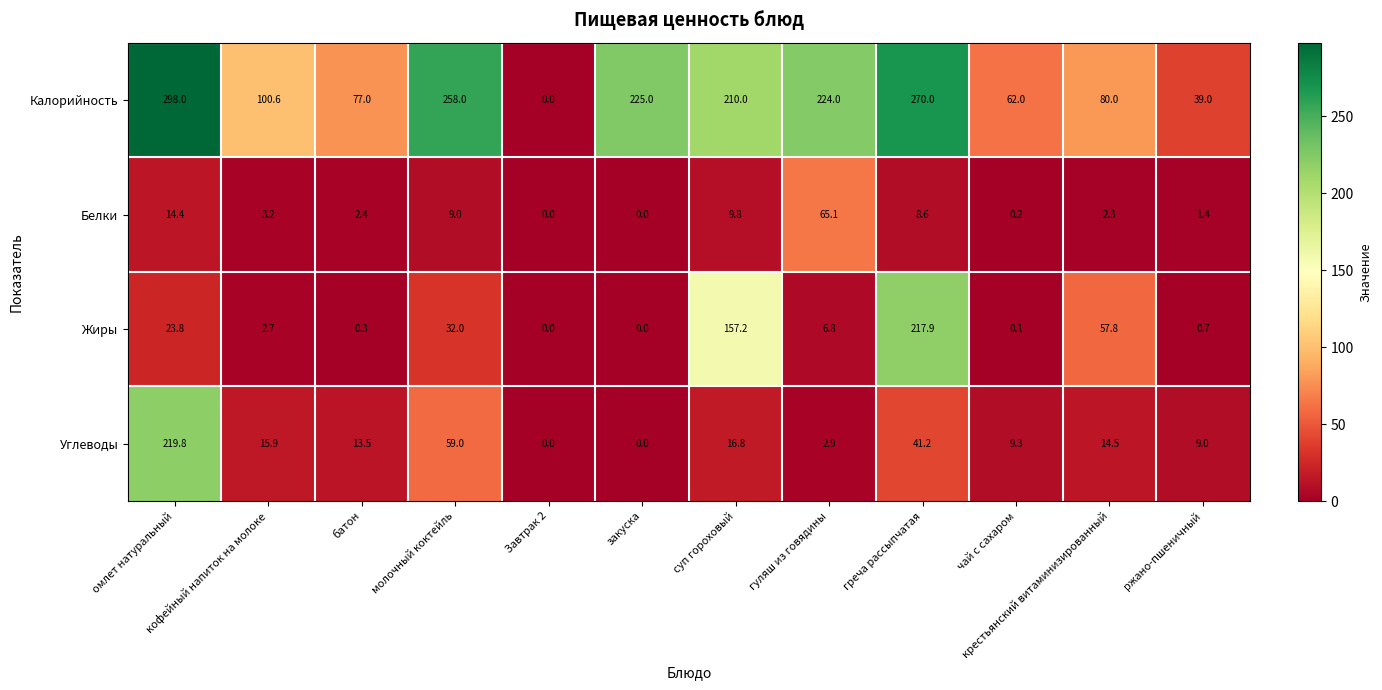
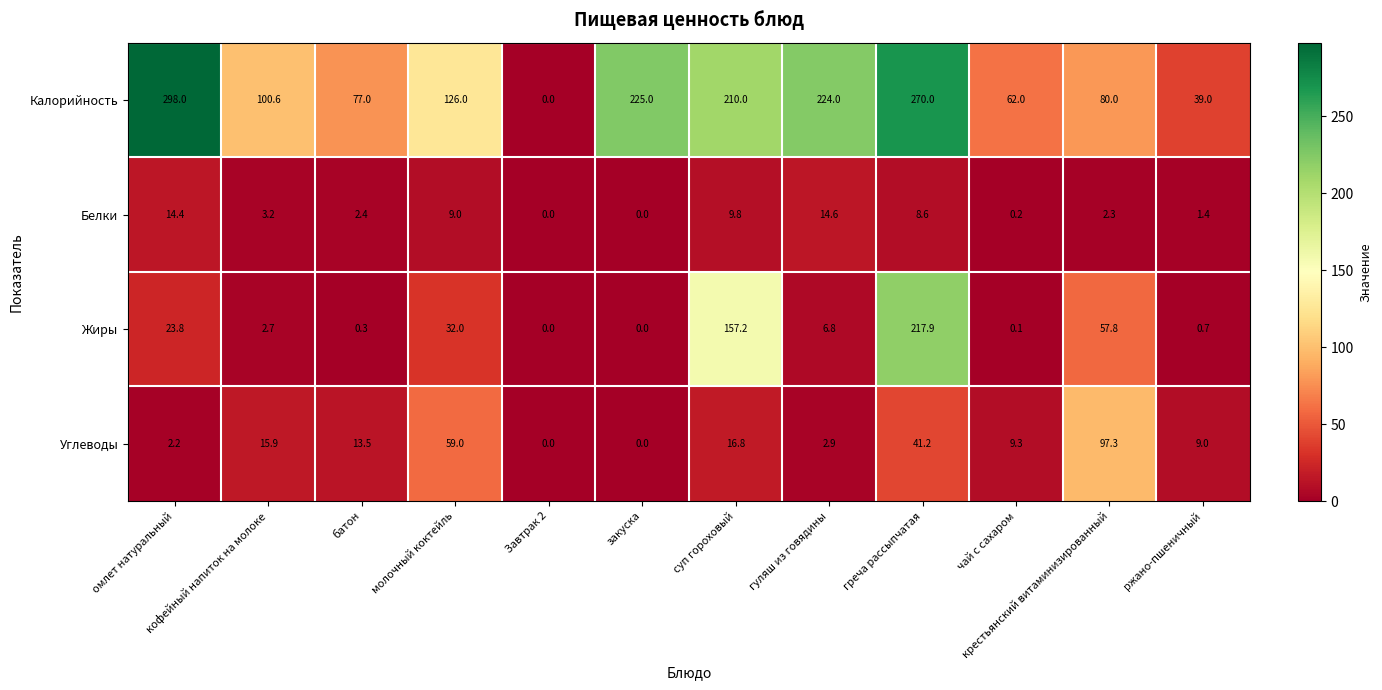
Калорийность, молочный коктейль: 258.0 -> 126.0
Белки, гуляш из говядины: 65.1 -> 14.6
Углеводы, омлет натуральный: 219.8 -> 2.2
Углеводы, крестьянский витаминизированный: 14.5 -> 97.3
